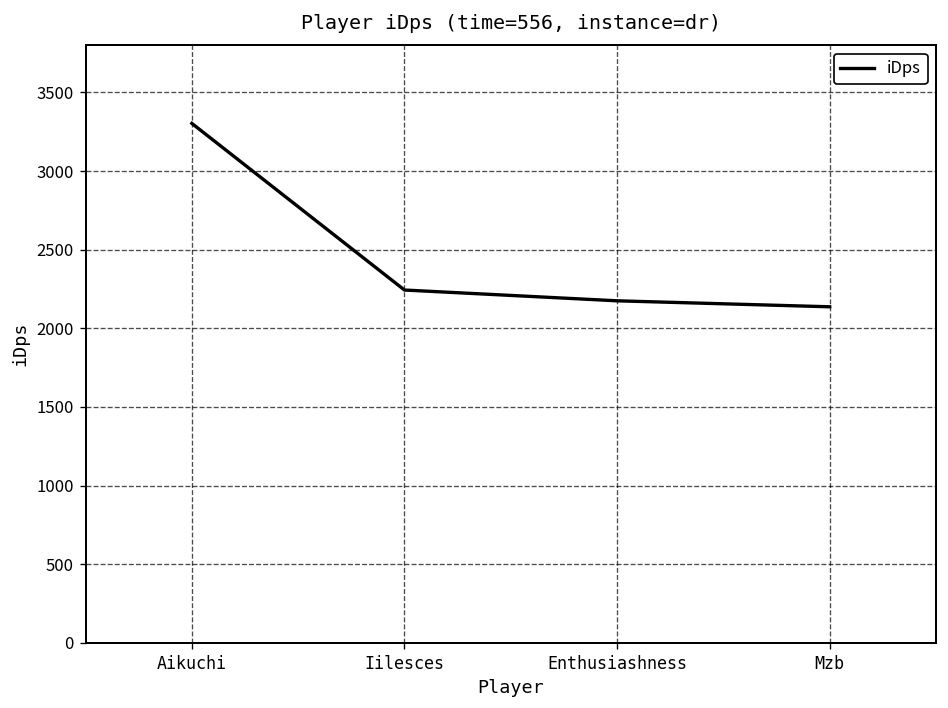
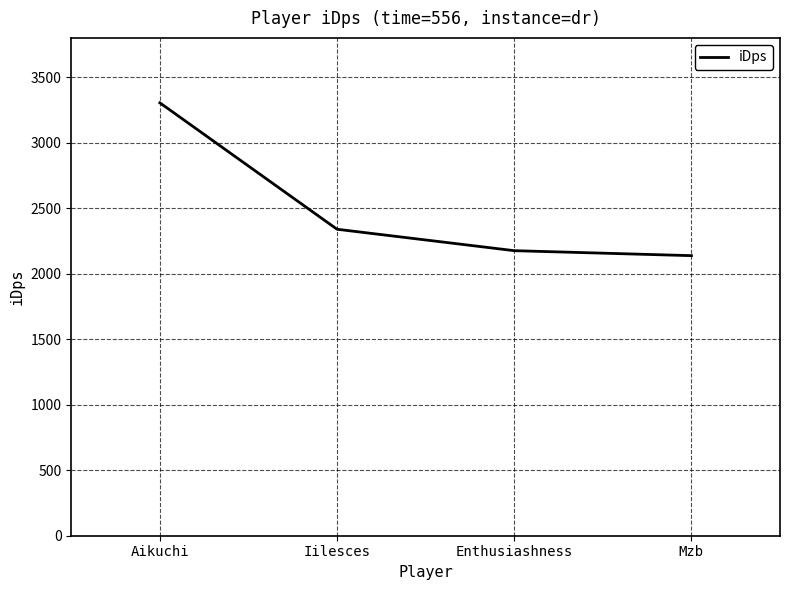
Iilesces: 2240 -> 2340
